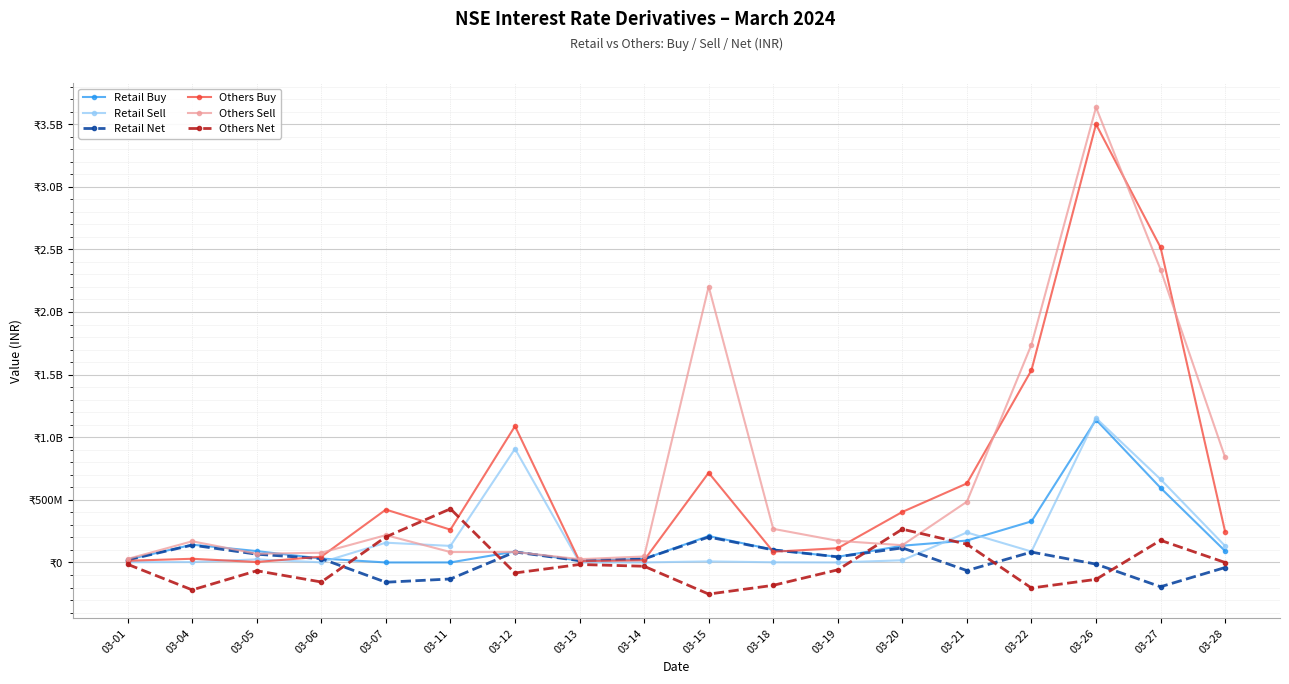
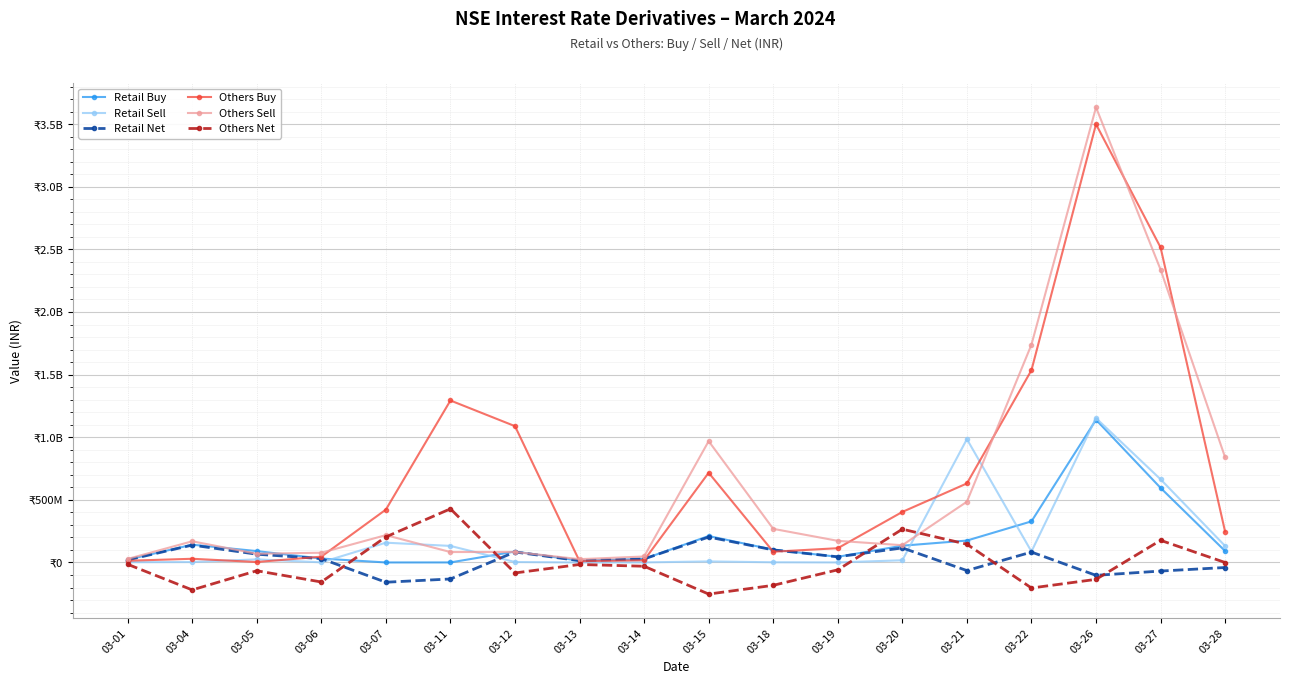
Others Buy, 03-11: ₹260000000 -> ₹1290000000
Retail Sell, 03-12: ₹910000000 -> ₹0
Others Sell, 03-15: ₹2200000000 -> ₹970000000
Retail Sell, 03-21: ₹240000000 -> ₹980000000
Retail Net, 03-26: ₹-10000000 -> ₹-100000000
Retail Net, 03-27: ₹-190000000 -> ₹-70000000
